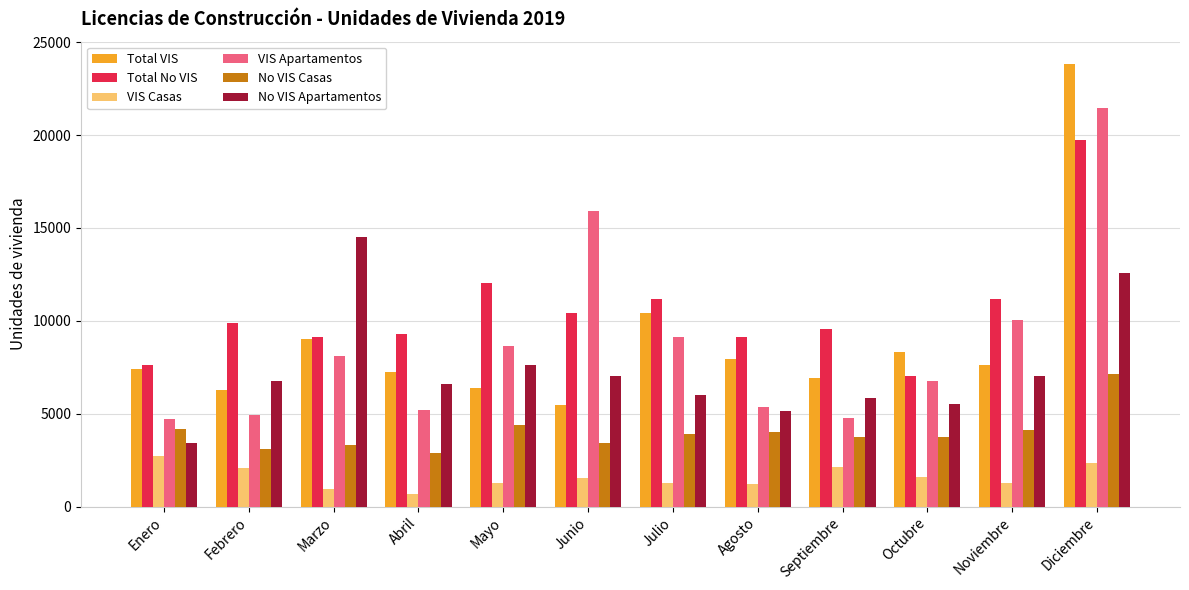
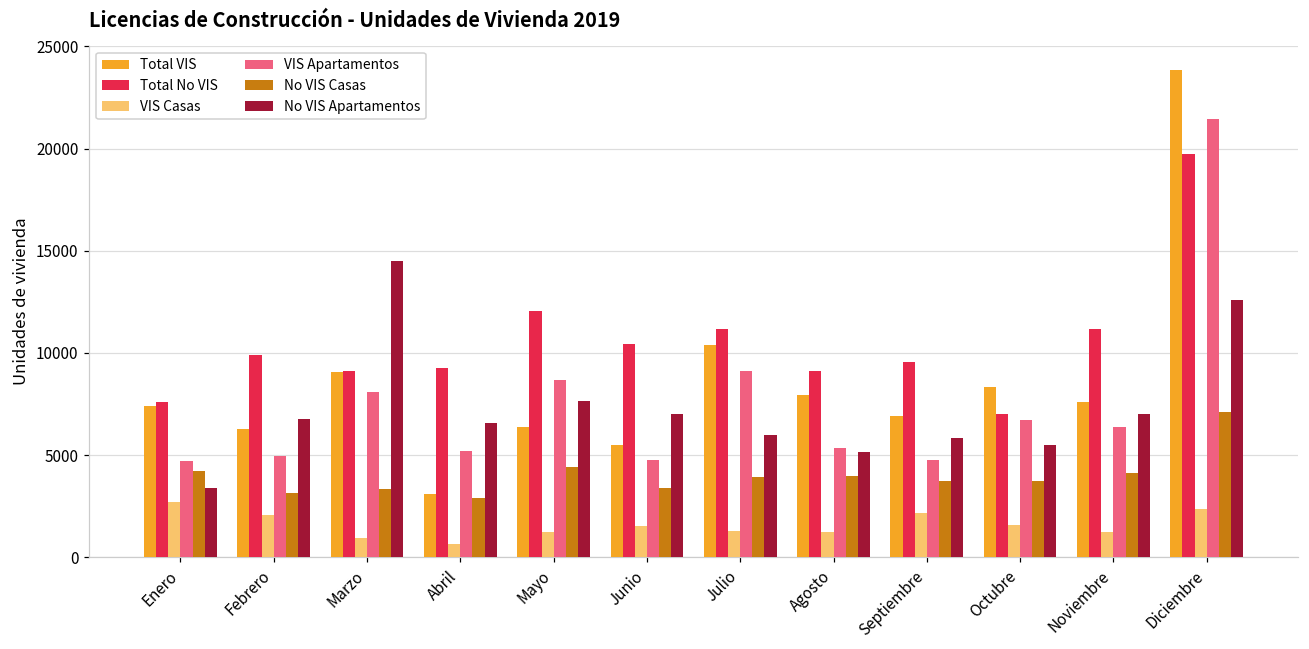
Total VIS, Abril: 7300 -> 3100
VIS Apartamentos, Junio: 15900 -> 4800
VIS Apartamentos, Noviembre: 10000 -> 6400
